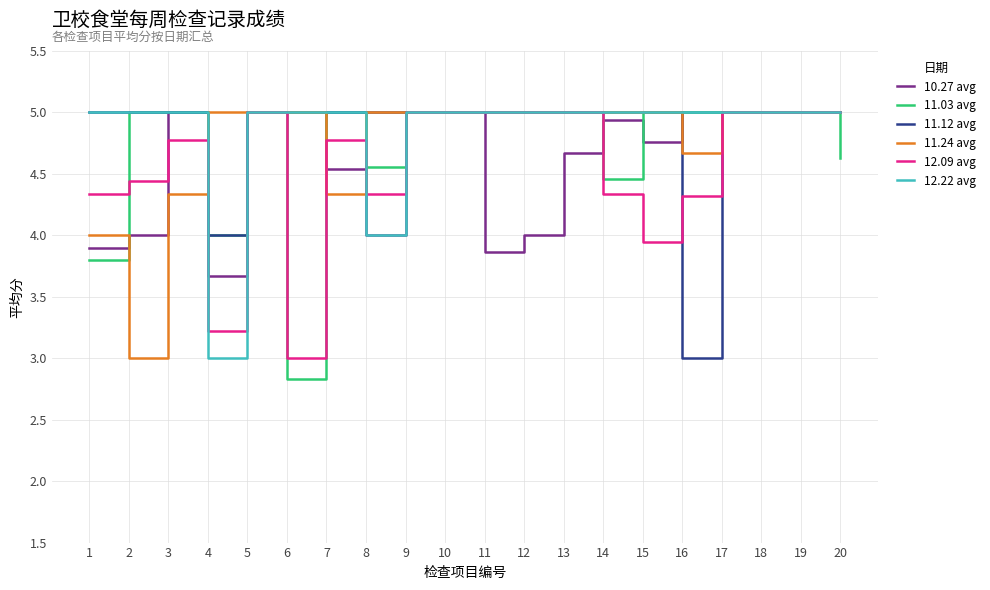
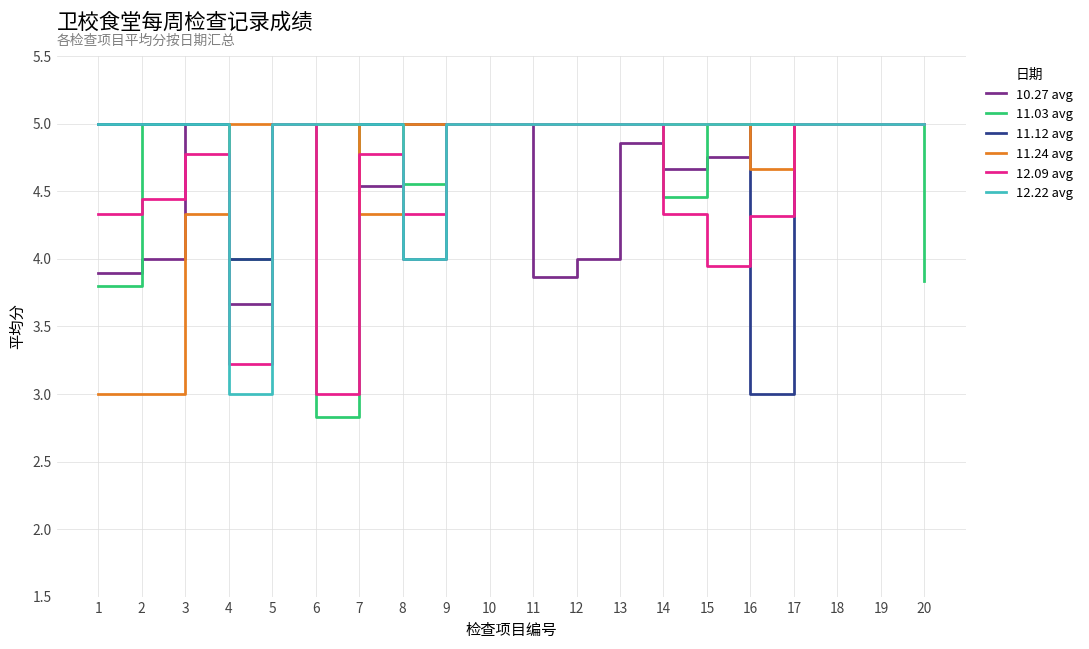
11.24 avg, 1: 4 -> 3
10.27 avg, 13: 4.67 -> 4.85
10.27 avg, 14: 4.94 -> 4.67
11.03 avg, 20: 4.63 -> 3.83
